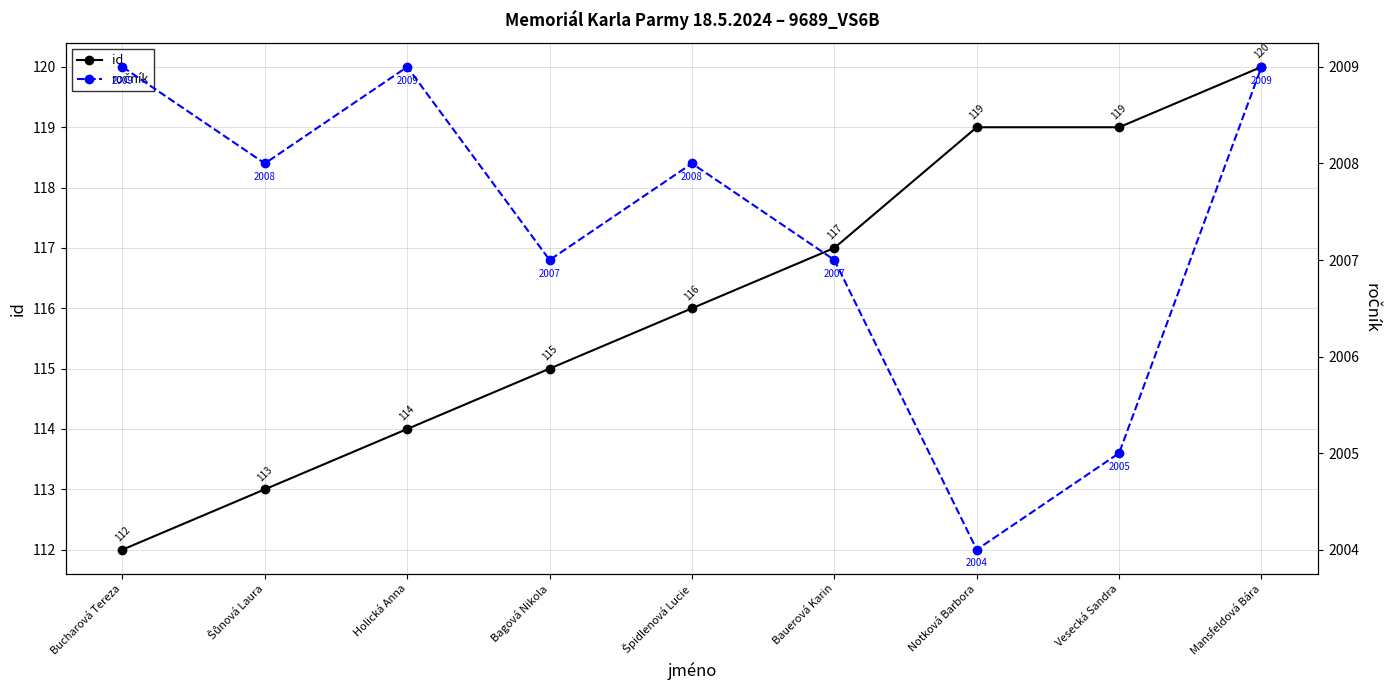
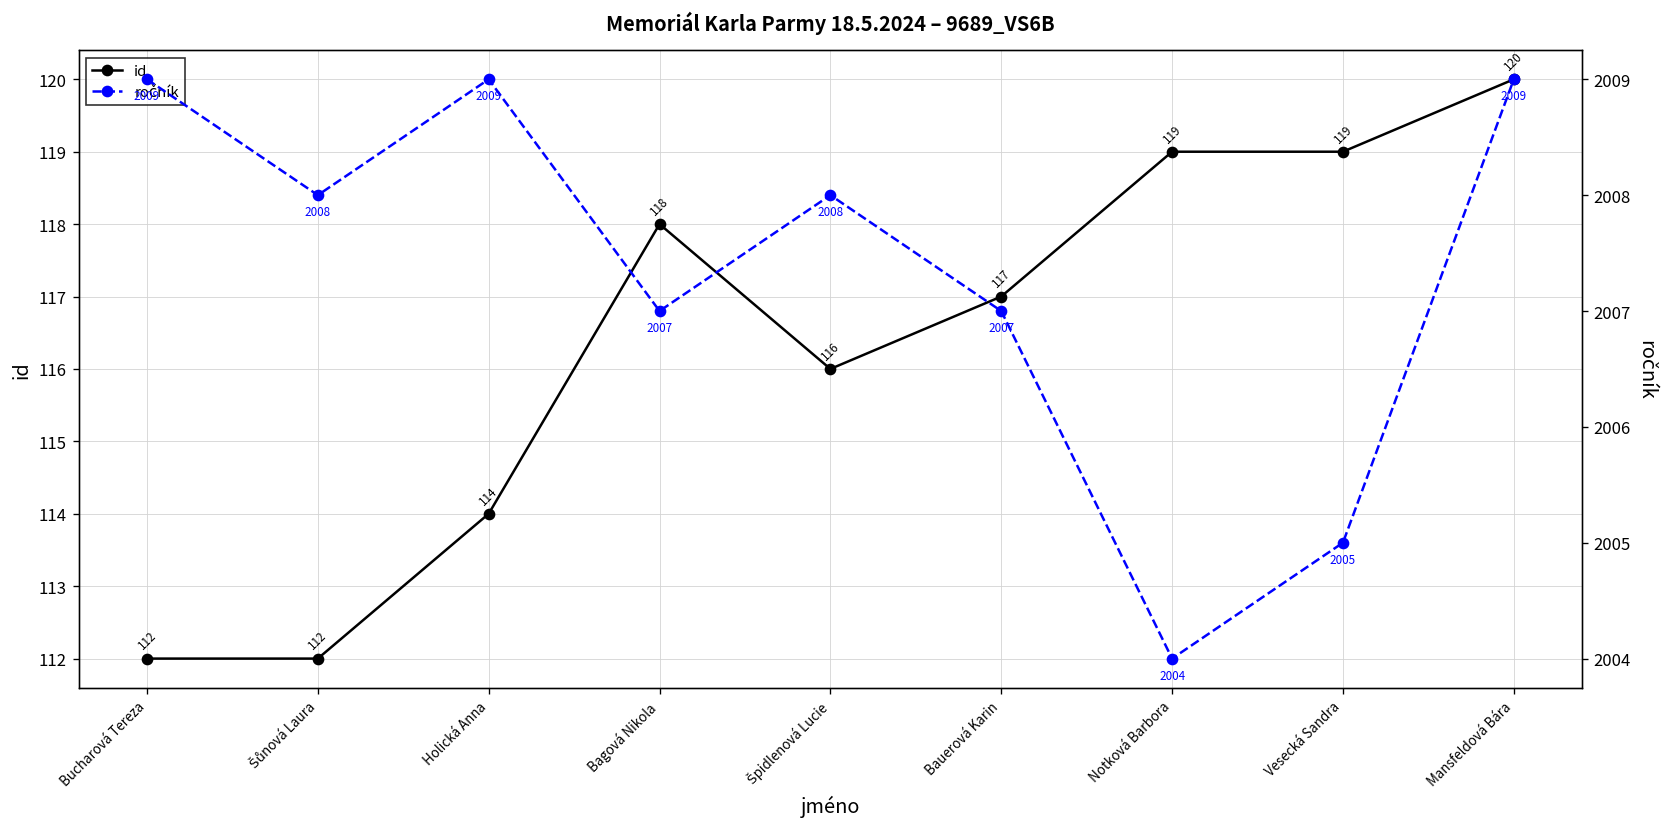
id, Šůnová Laura: 113 -> 112
id, Bagová Nikola: 115 -> 118
